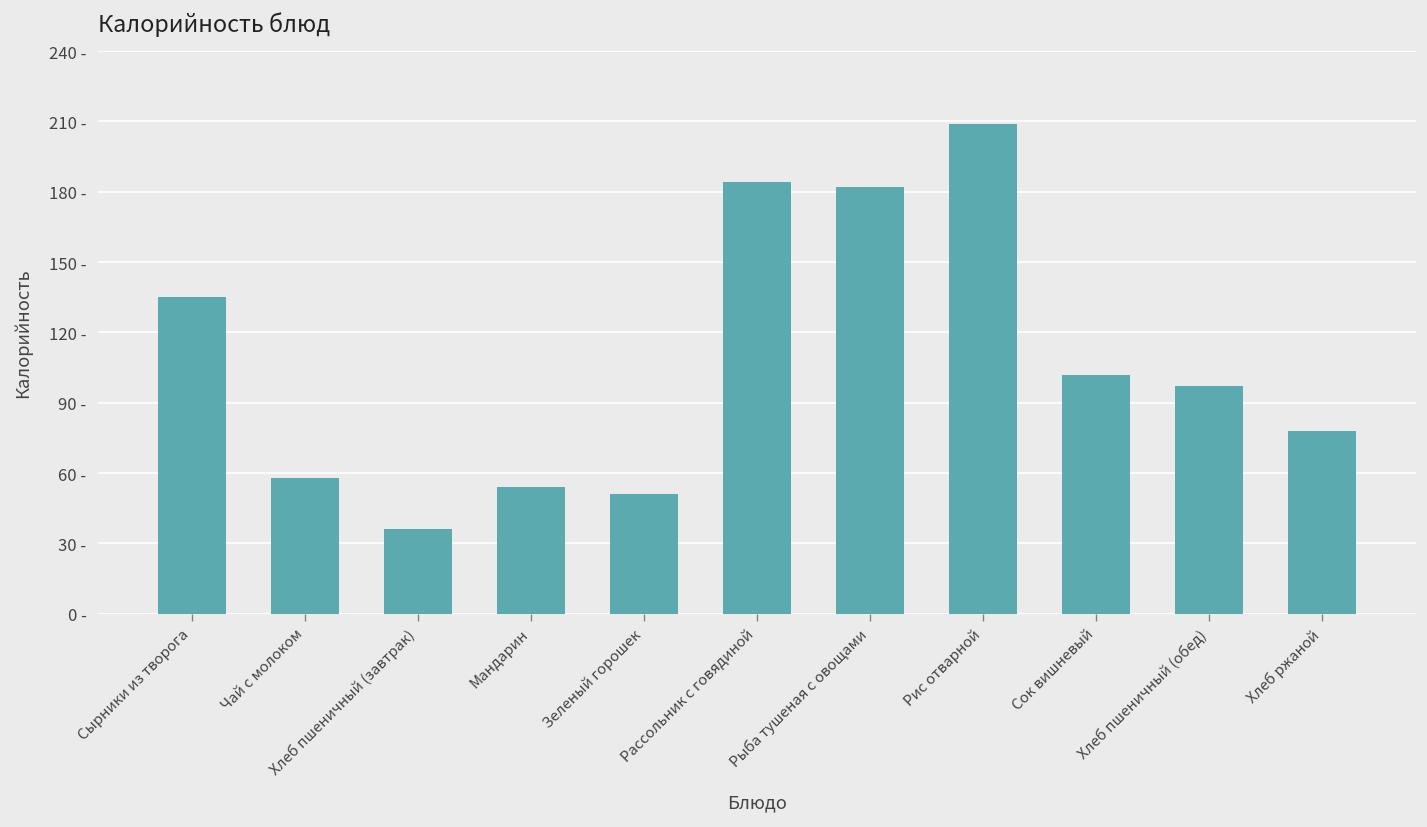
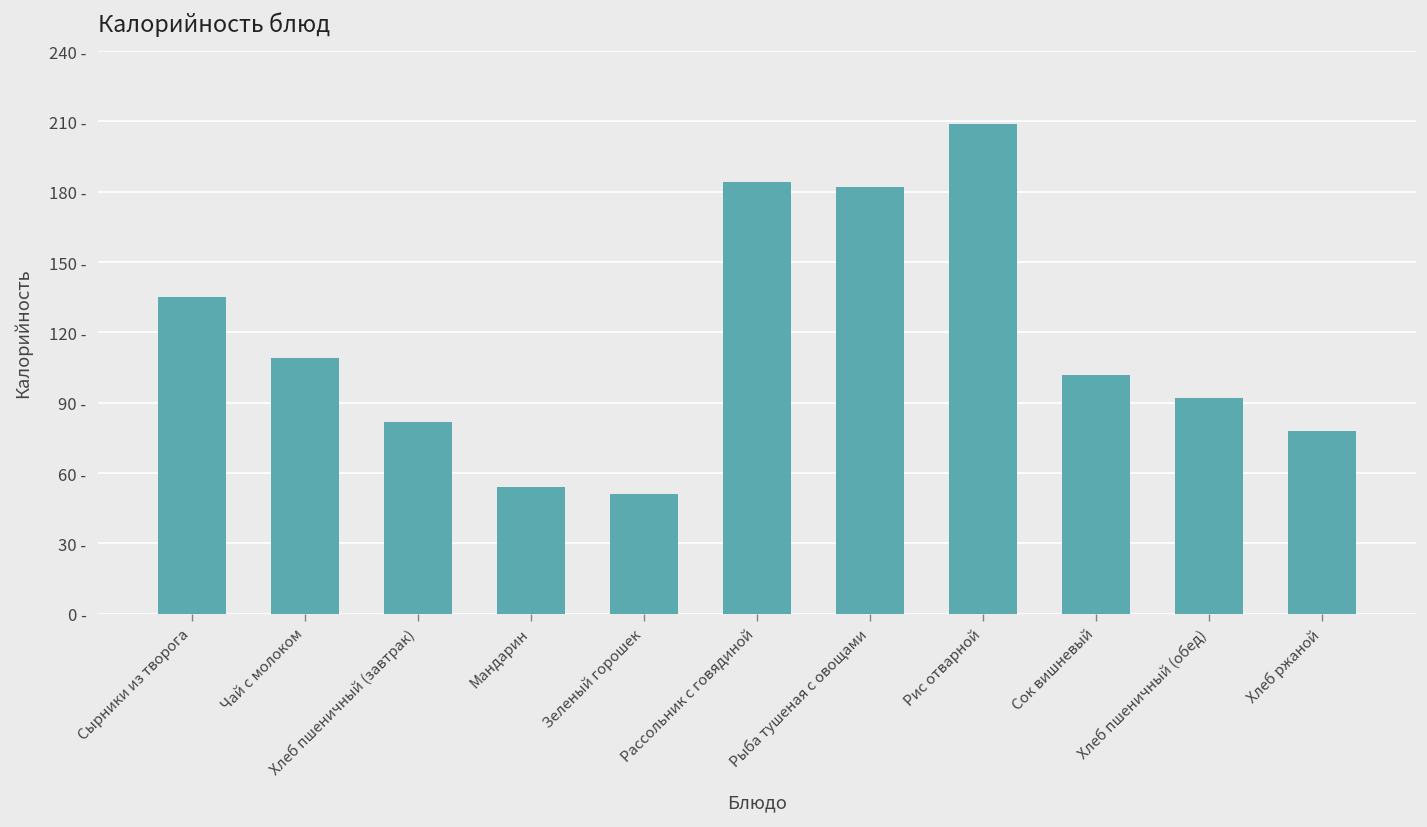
Чай с молоком: 58 - -> 109 -
Хлеб пшеничный (завтрак): 36 - -> 82 -
Хлеб пшеничный (обед): 97 - -> 92 -
